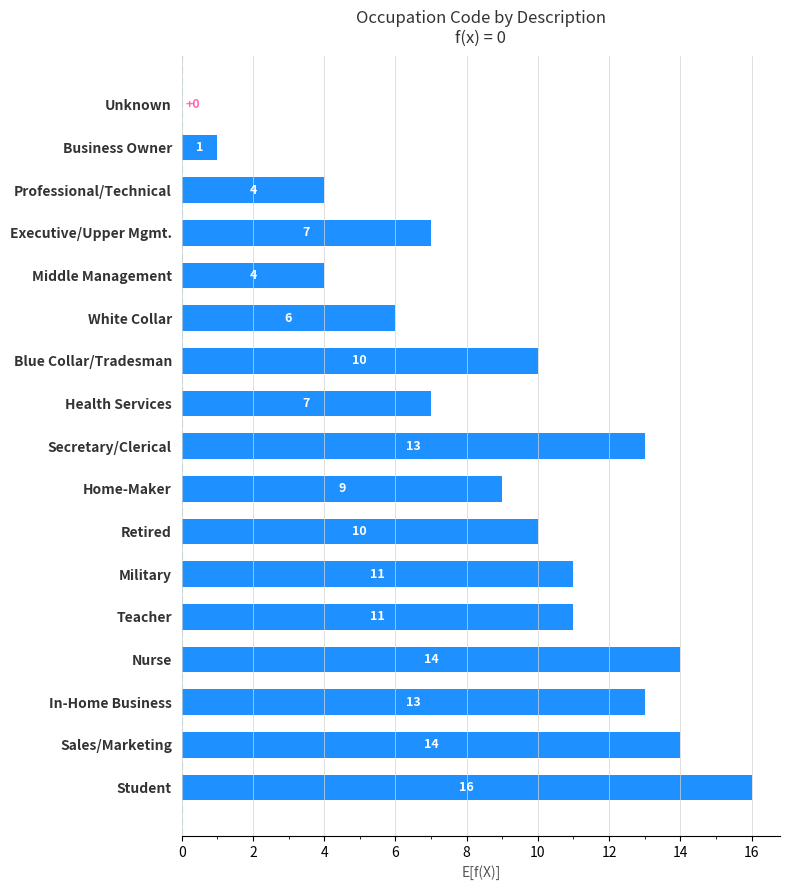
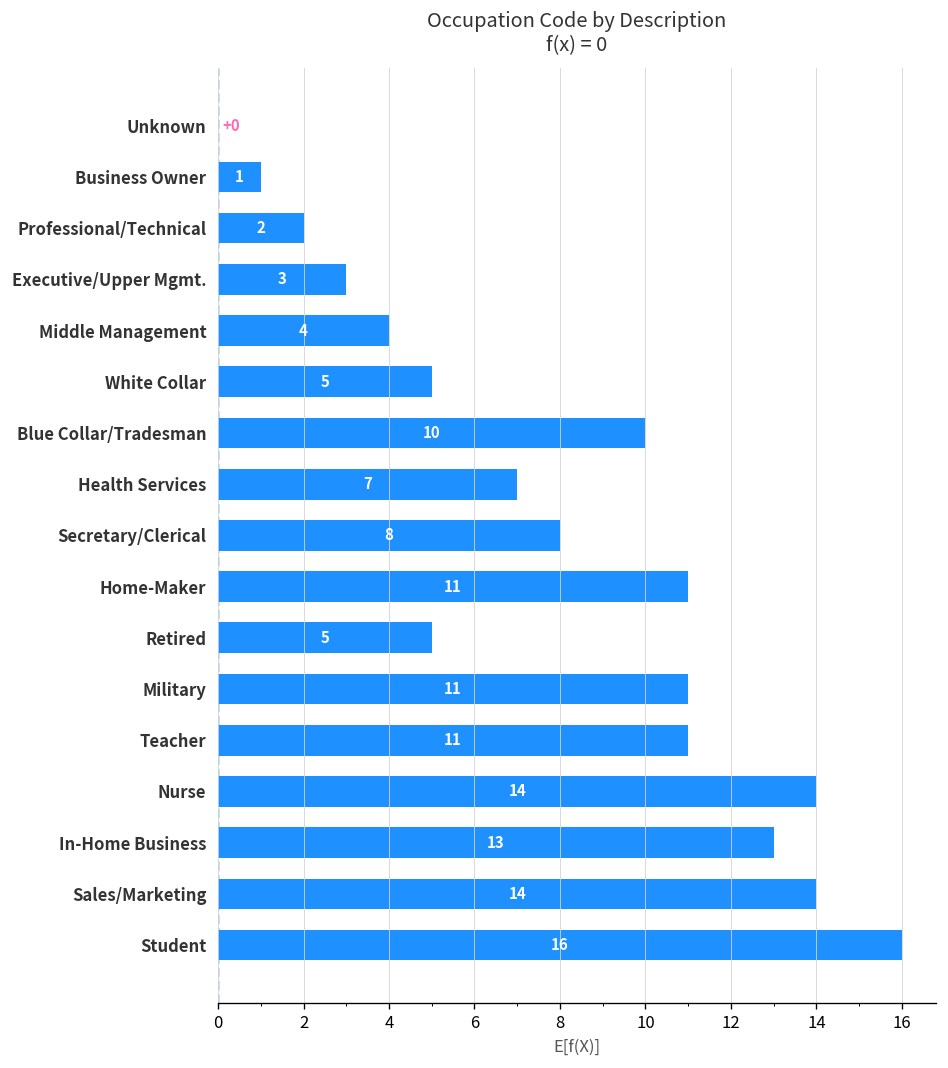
Professional/Technical: 4 -> 2
Executive/Upper Mgmt.: 7 -> 3
White Collar: 6 -> 5
Secretary/Clerical: 13 -> 8
Home-Maker: 9 -> 11
Retired: 10 -> 5
